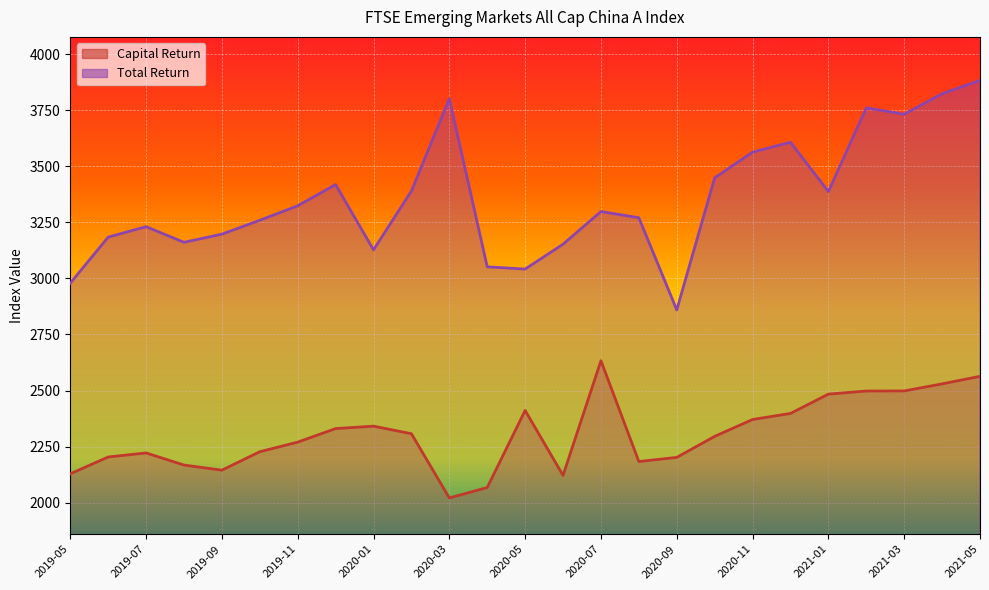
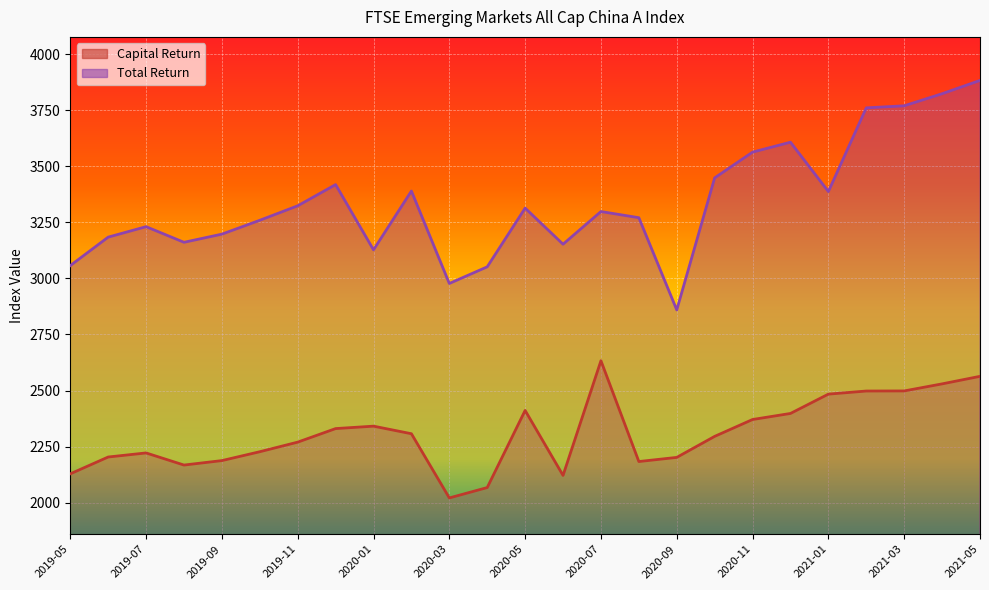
Total Return, 2019-05: 2980 -> 3060
Capital Return, 2019-09: 2150 -> 2190
Total Return, 2020-03: 3800 -> 2980
Total Return, 2020-05: 3040 -> 3310
Total Return, 2021-03: 3730 -> 3770
